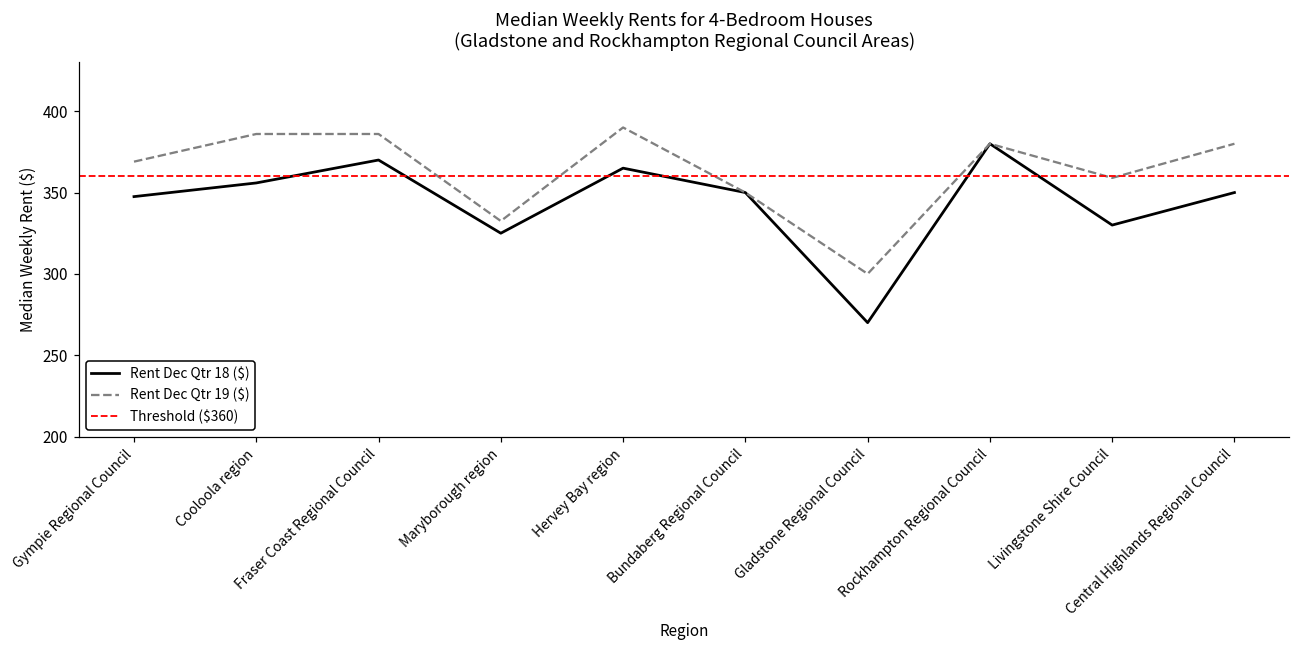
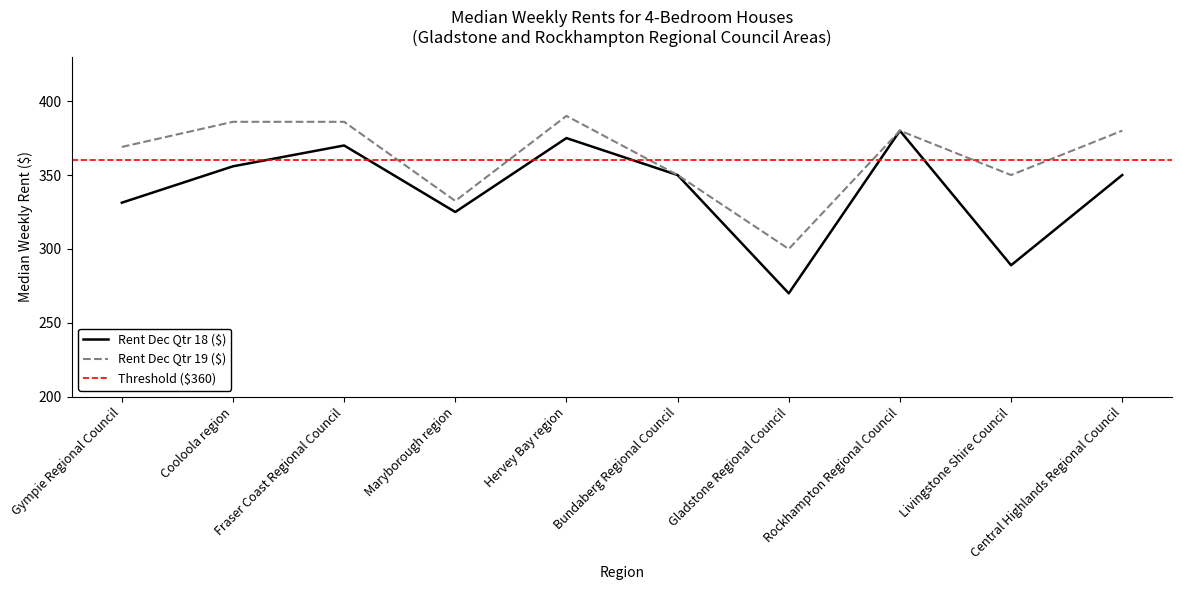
Rent Dec Qtr 18 ($), Gympie Regional Council: 348 -> 331
Rent Dec Qtr 18 ($), Hervey Bay region: 365 -> 375
Rent Dec Qtr 18 ($), Livingstone Shire Council: 330 -> 289
Rent Dec Qtr 19 ($), Livingstone Shire Council: 359 -> 350
